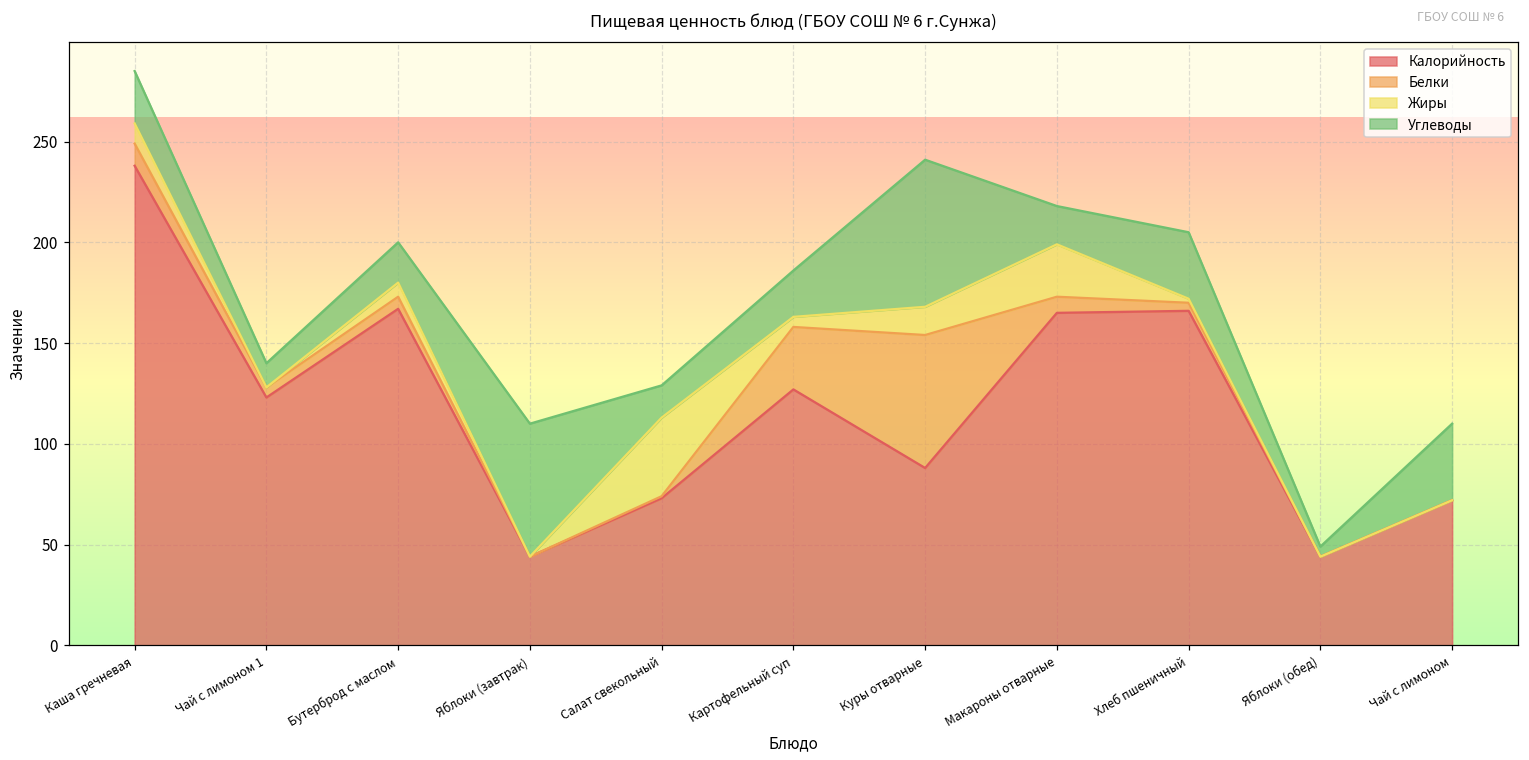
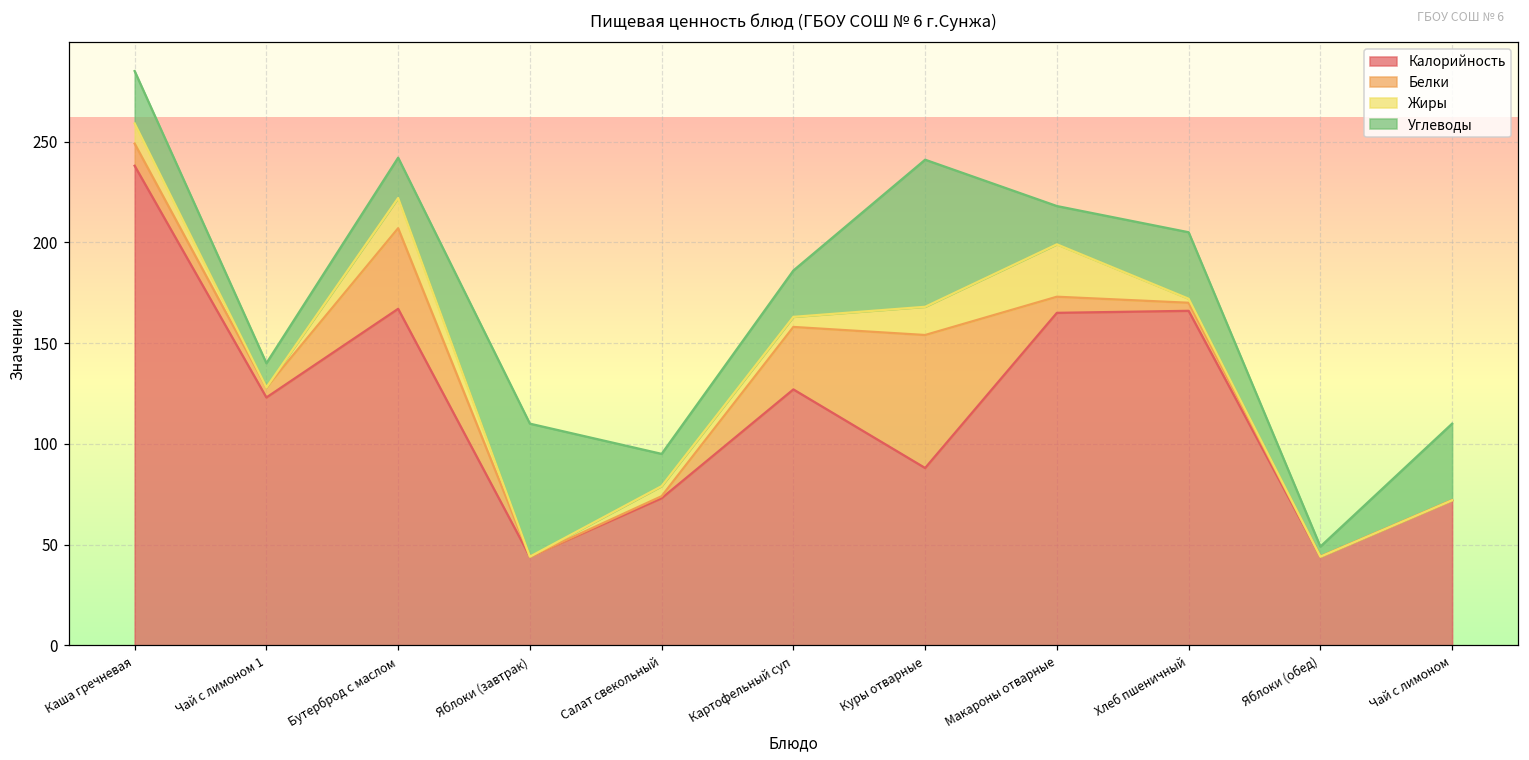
Белки, Бутерброд с маслом: 6 -> 40
Жиры, Бутерброд с маслом: 7 -> 15
Жиры, Салат свекольный: 39 -> 5
